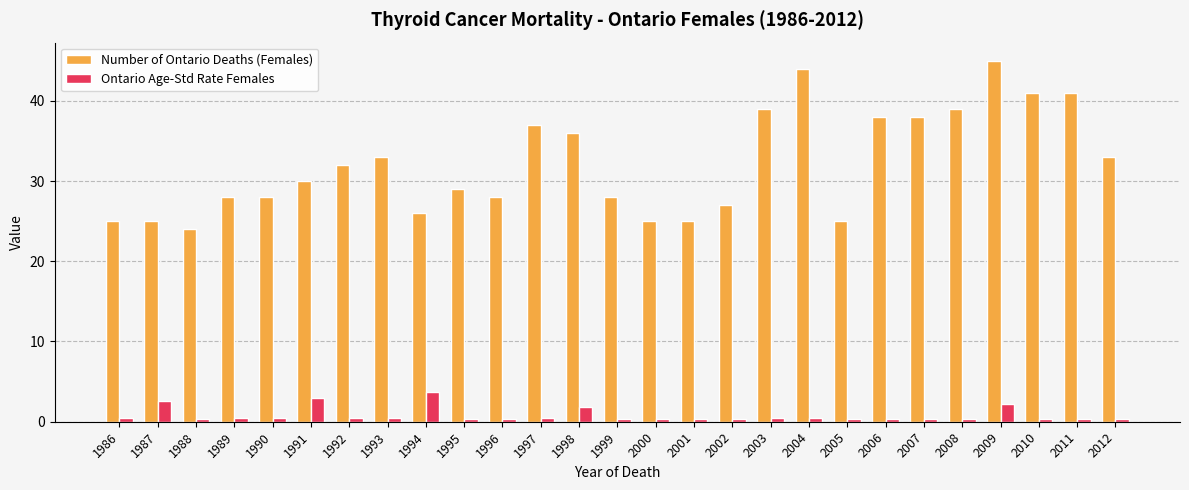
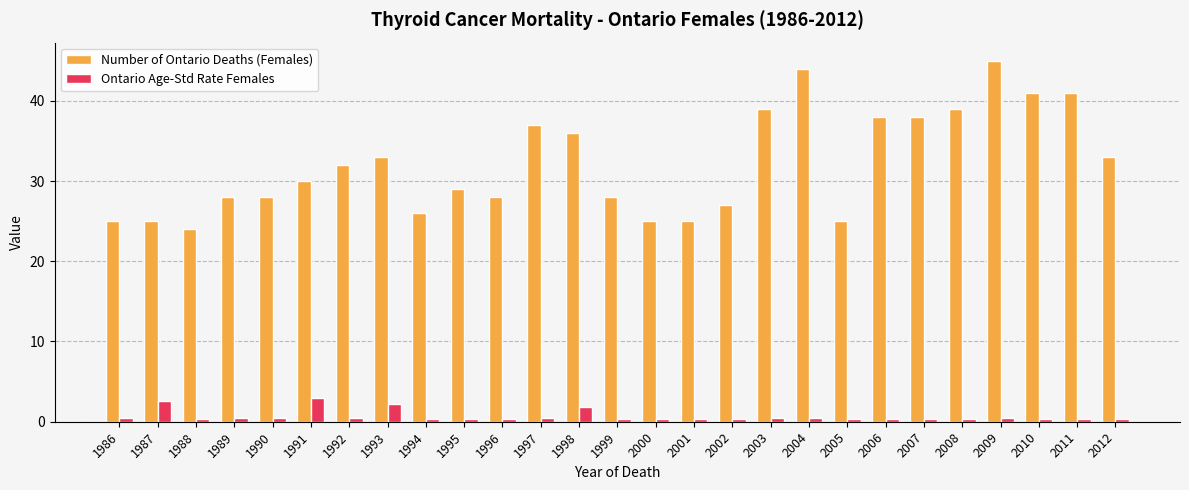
Ontario Age-Std Rate Females, 1993: 1 -> 2
Ontario Age-Std Rate Females, 1994: 4 -> 0
Ontario Age-Std Rate Females, 2009: 2 -> 1
